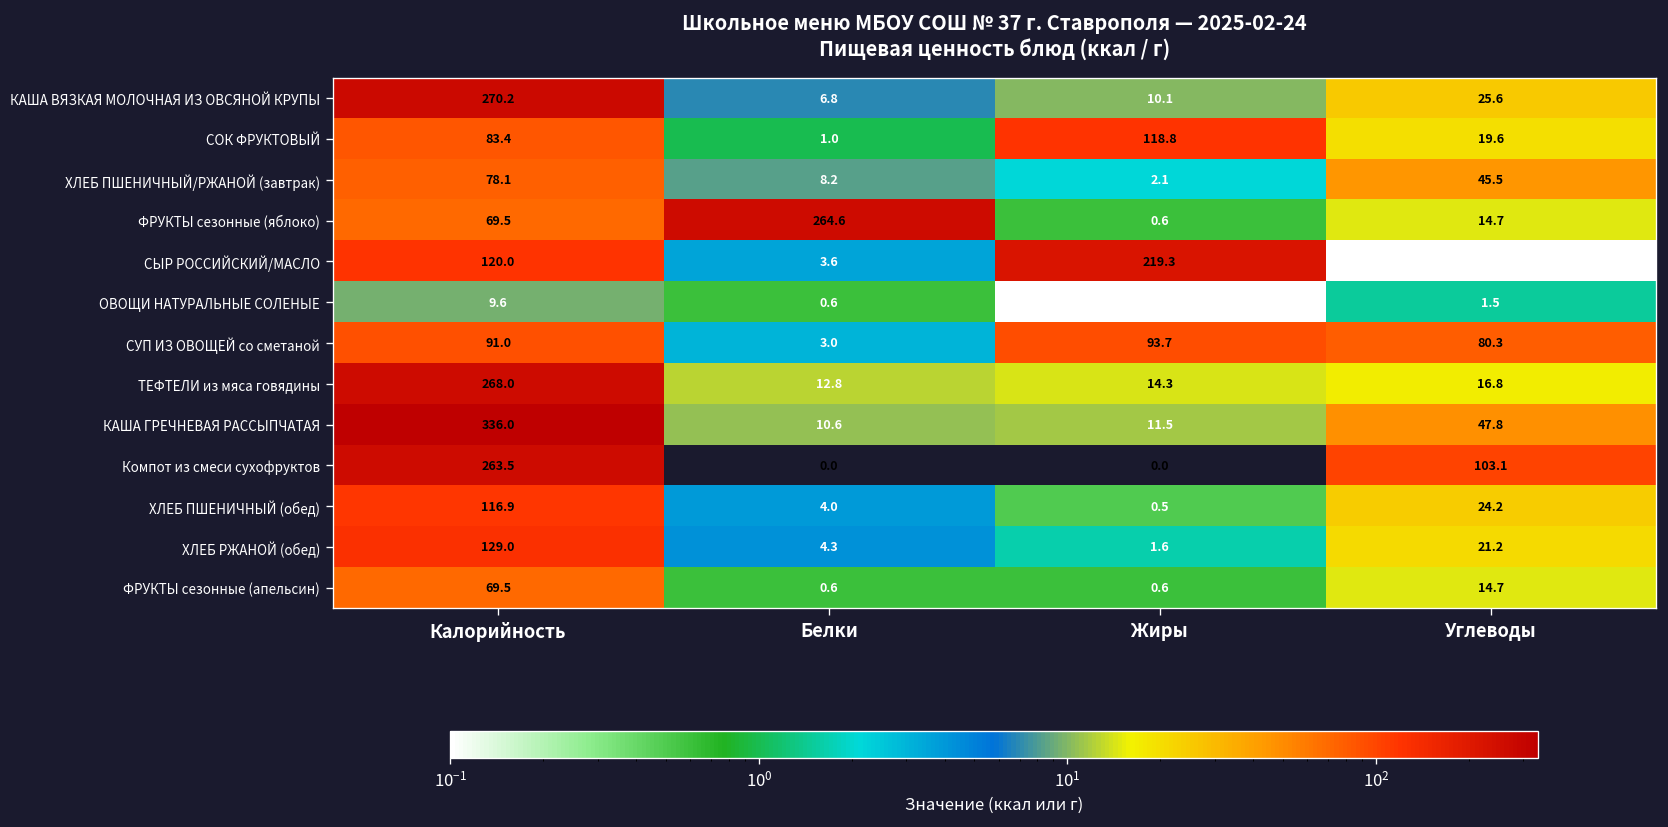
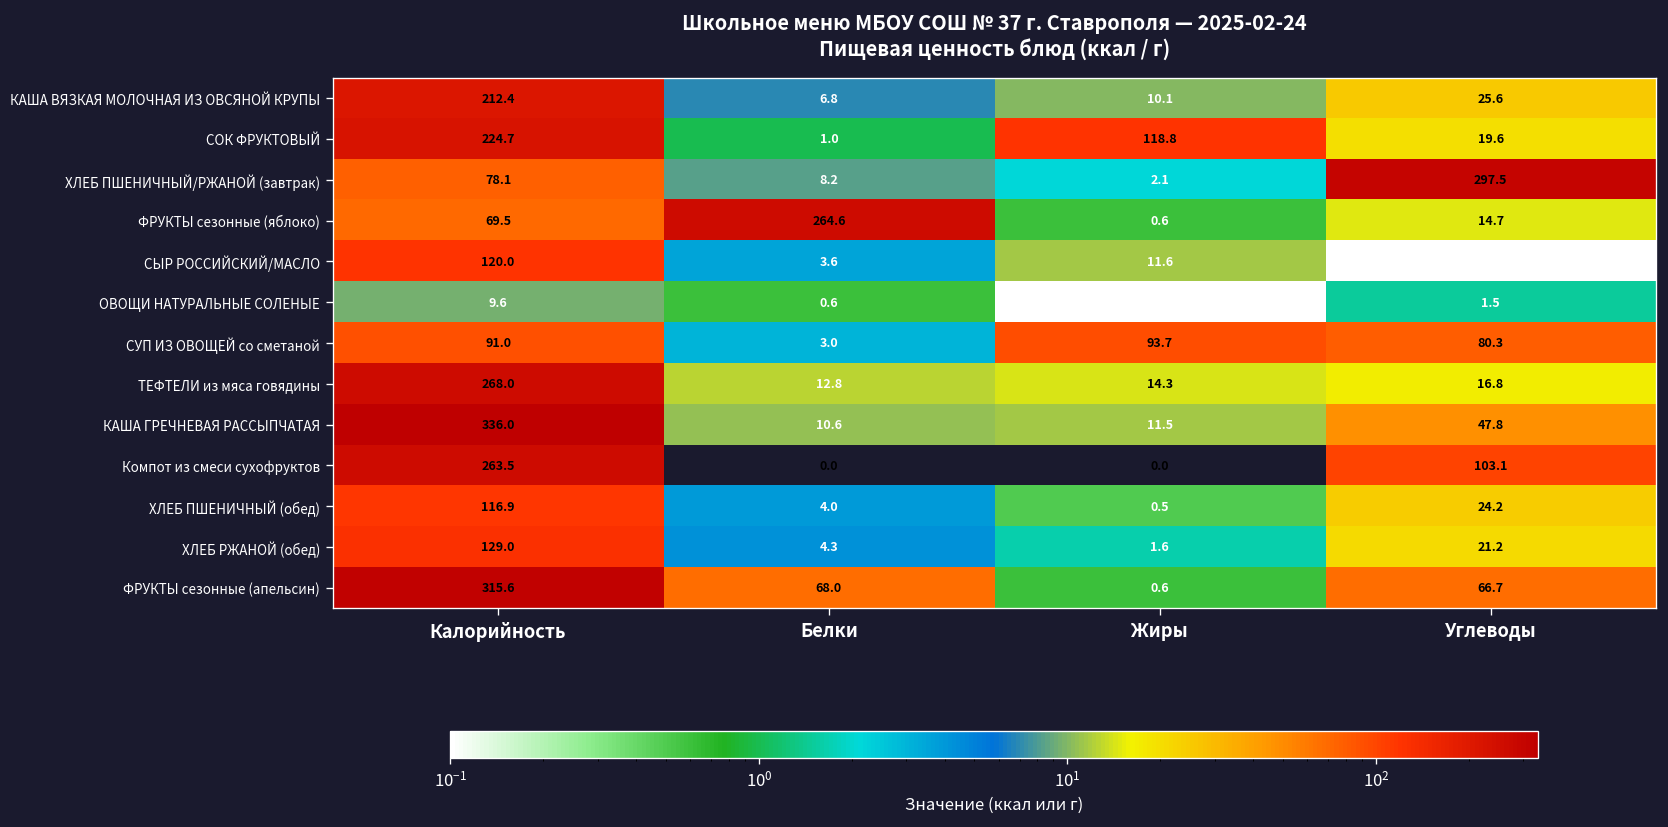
КАША ВЯЗКАЯ МОЛОЧНАЯ ИЗ ОВСЯНОЙ КРУПЫ, Калорийность: 270.2 -> 212.4
СОК ФРУКТОВЫЙ, Калорийность: 83.4 -> 224.7
ХЛЕБ ПШЕНИЧНЫЙ/РЖАНОЙ (завтрак), Углеводы: 45.5 -> 297.5
СЫР РОССИЙСКИЙ/МАСЛО, Жиры: 219.3 -> 11.6
ФРУКТЫ сезонные (апельсин), Калорийность: 69.5 -> 315.6
ФРУКТЫ сезонные (апельсин), Белки: 0.6 -> 68.0
ФРУКТЫ сезонные (апельсин), Углеводы: 14.7 -> 66.7
